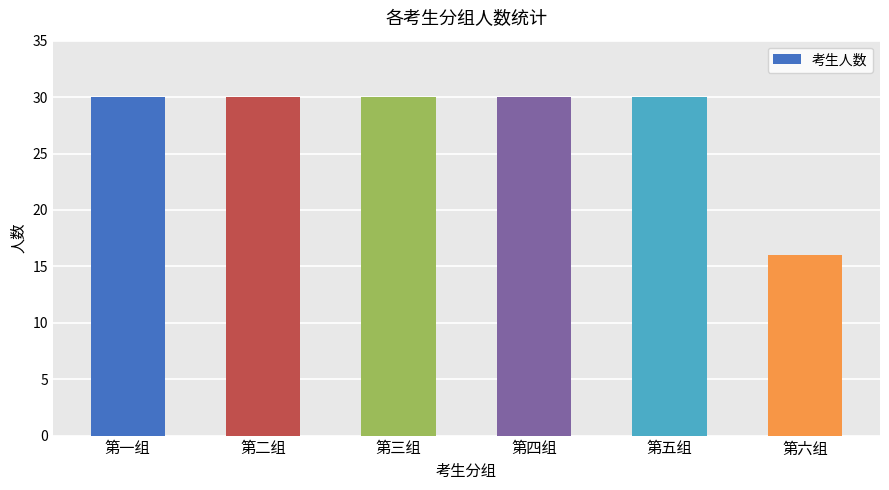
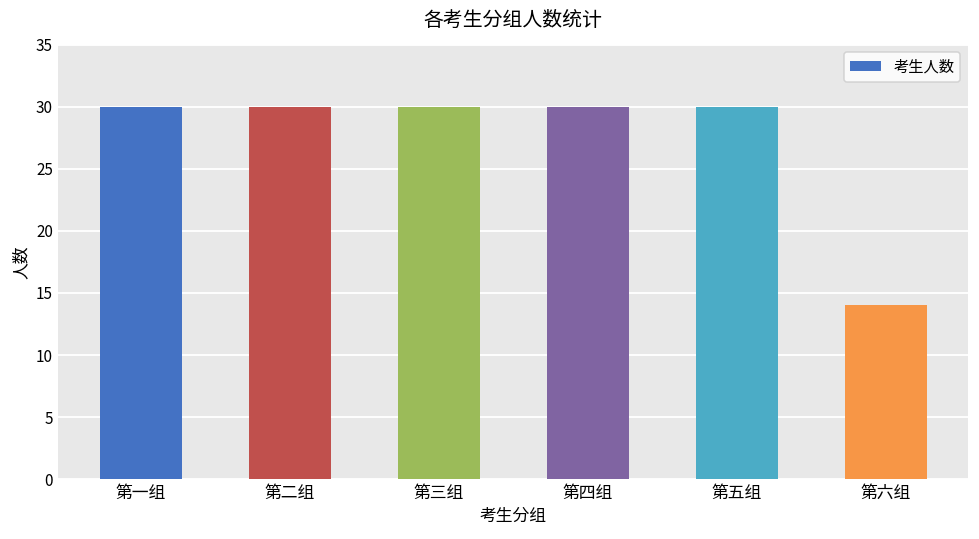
第六组: 16 -> 14
